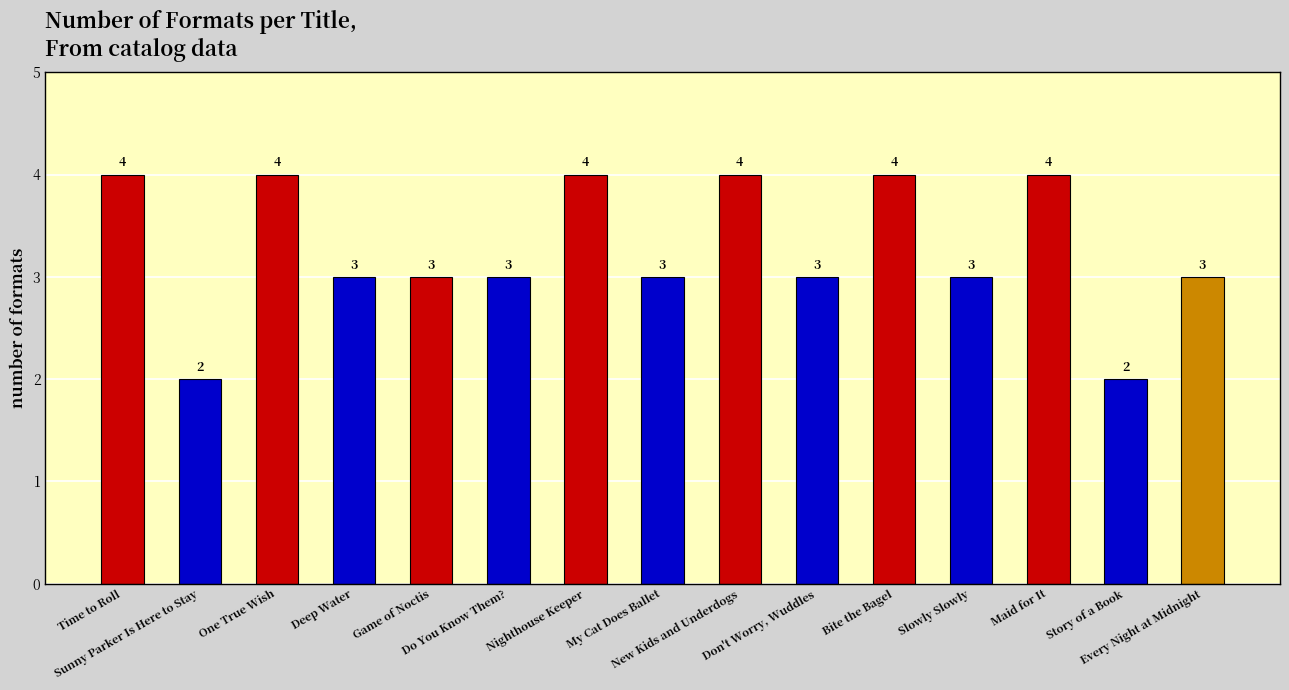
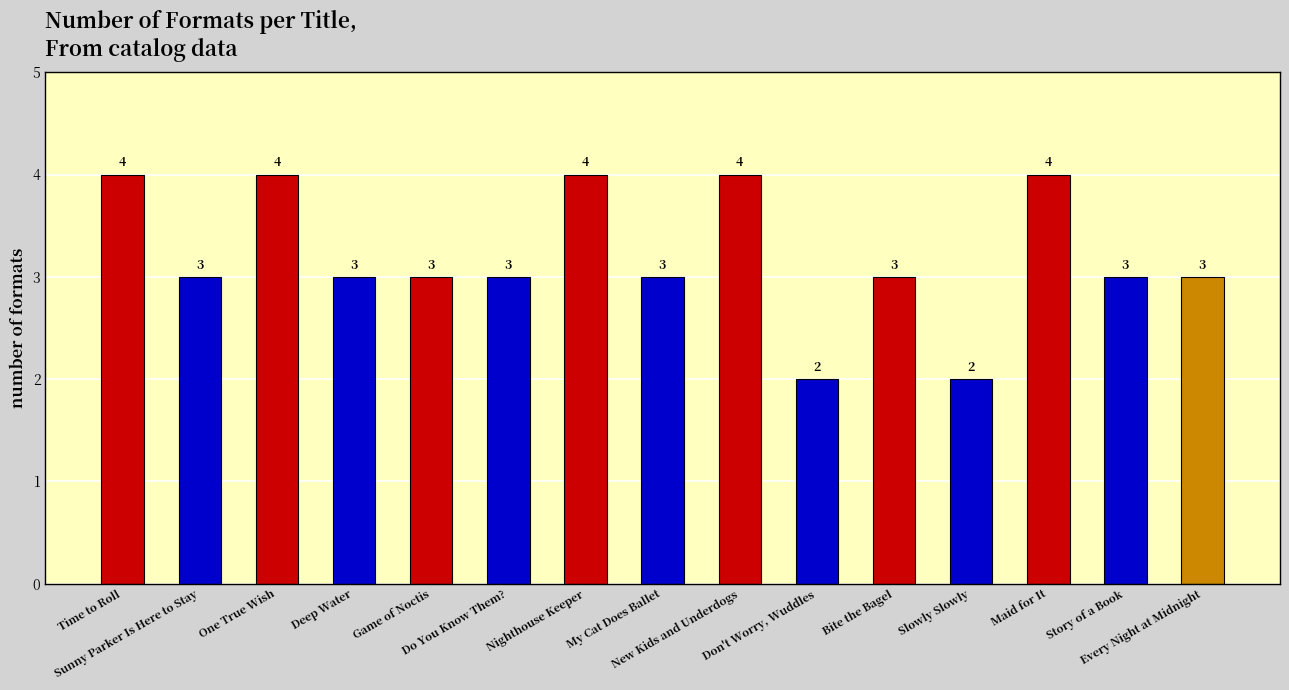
Sunny Parker Is Here to Stay: 2 -> 3
Don't Worry, Wuddles: 3 -> 2
Bite the Bagel: 4 -> 3
Slowly Slowly: 3 -> 2
Story of a Book: 2 -> 3
